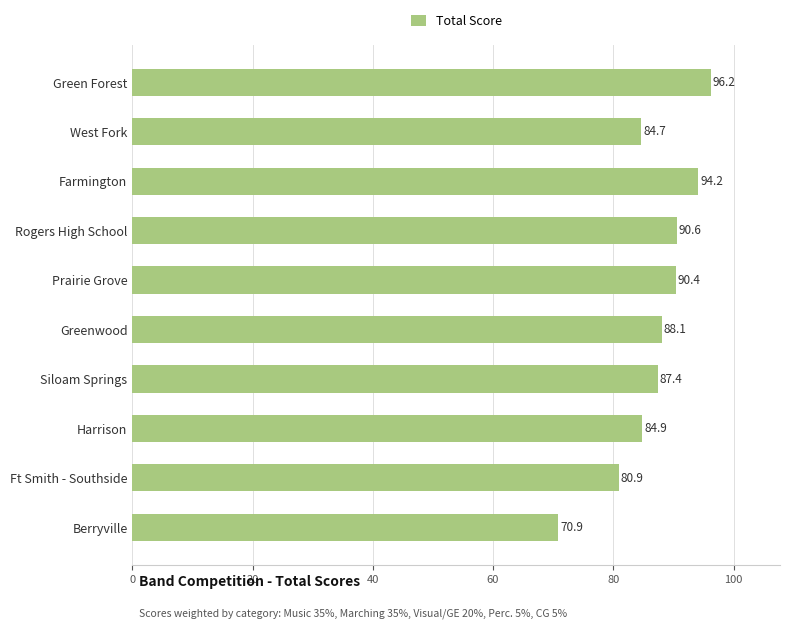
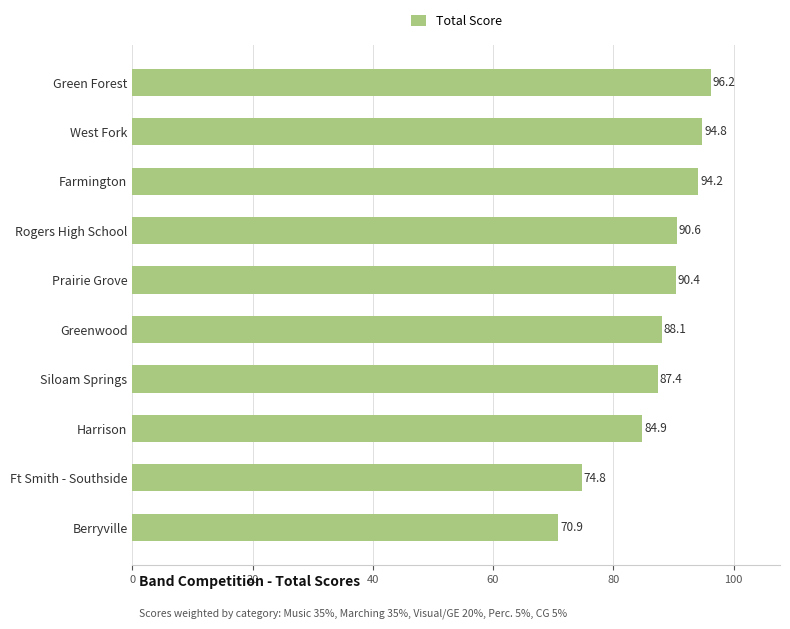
West Fork: 84.7 -> 94.8
Ft Smith - Southside: 80.9 -> 74.8
